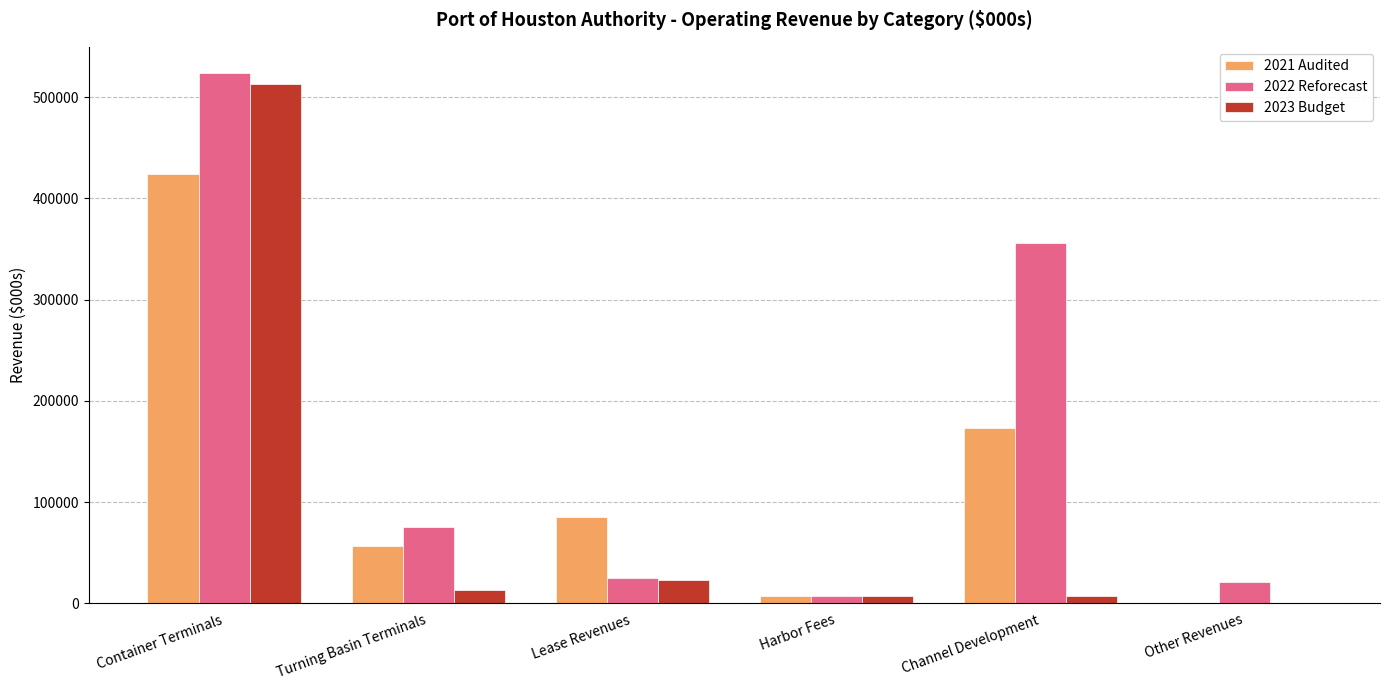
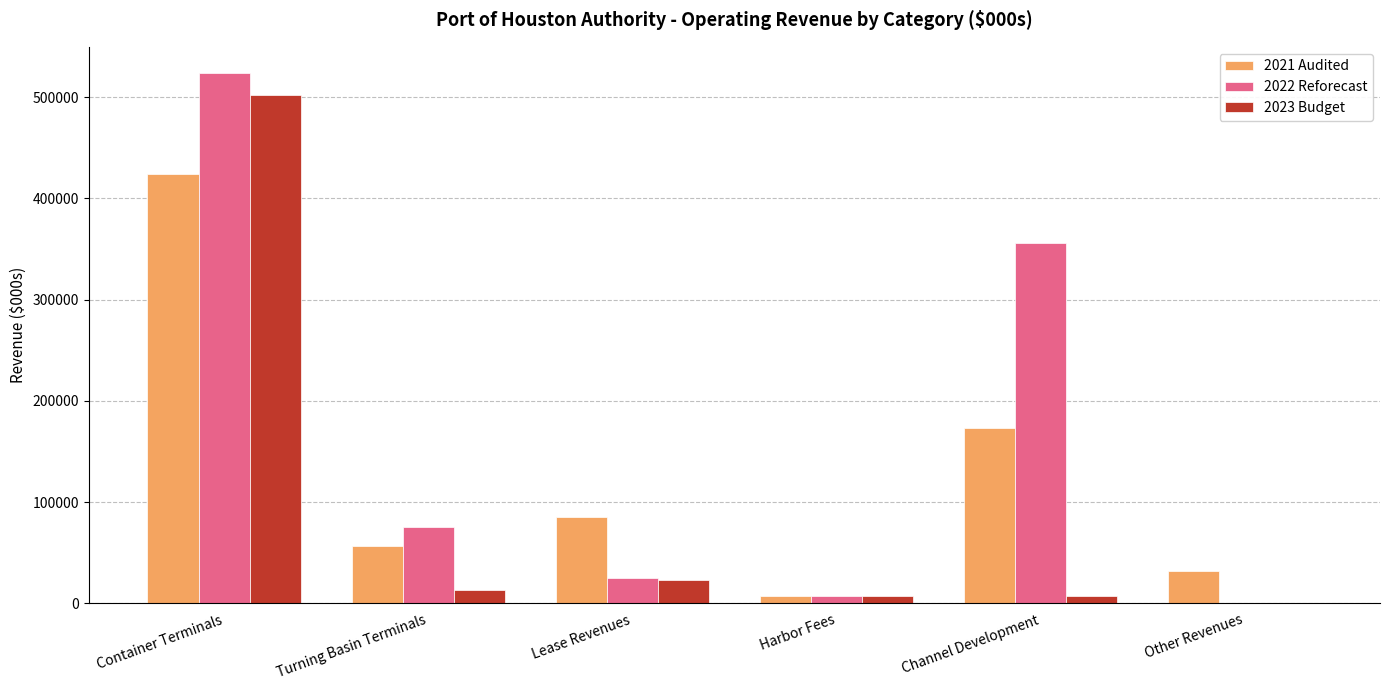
2023 Budget, Container Terminals: 513000 -> 502000
2021 Audited, Other Revenues: 1000 -> 32000
2022 Reforecast, Other Revenues: 21000 -> 1000
